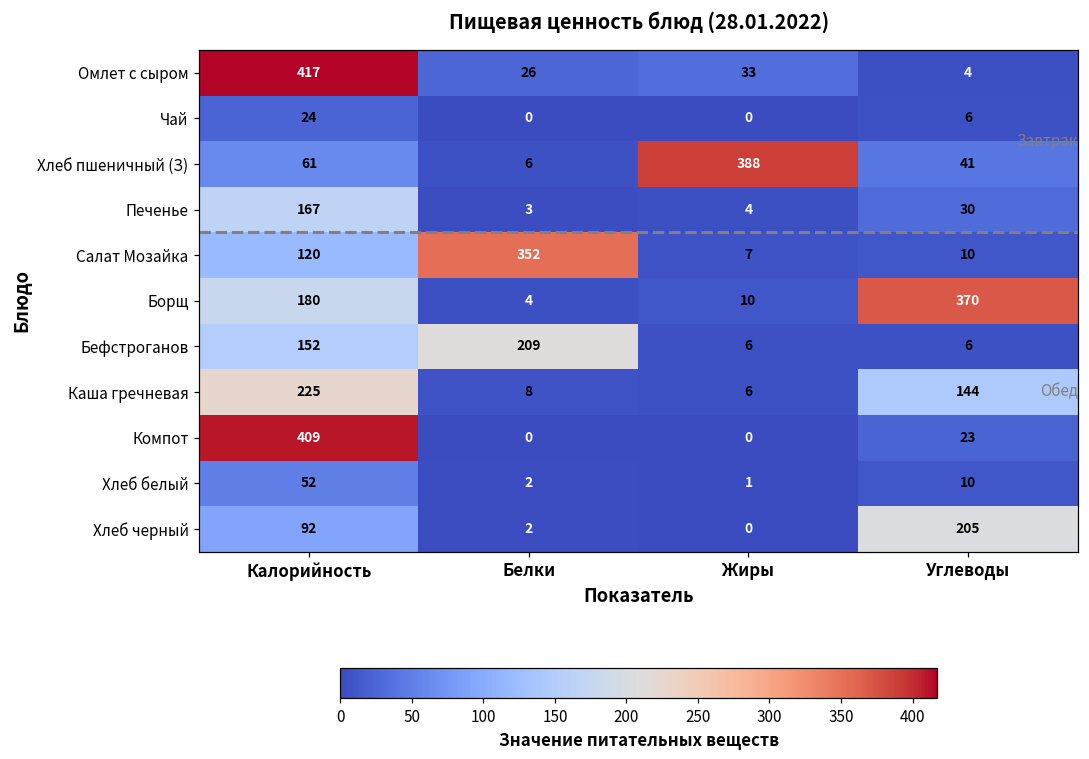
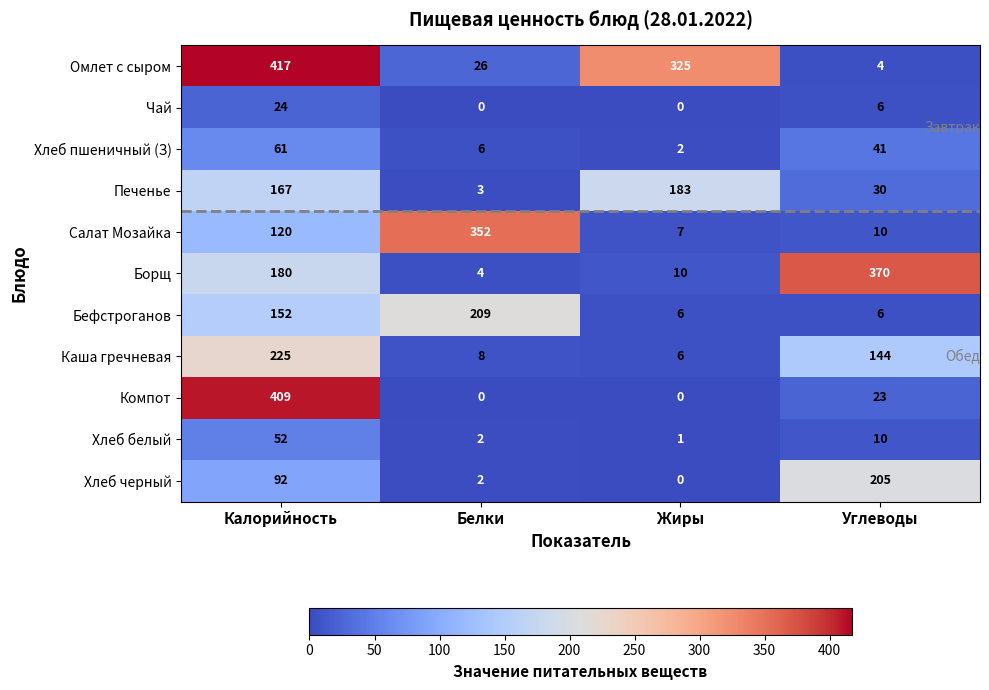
Омлет с сыром, Жиры: 33 -> 325
Хлеб пшеничный (З), Жиры: 388 -> 2
Печенье, Жиры: 4 -> 183
